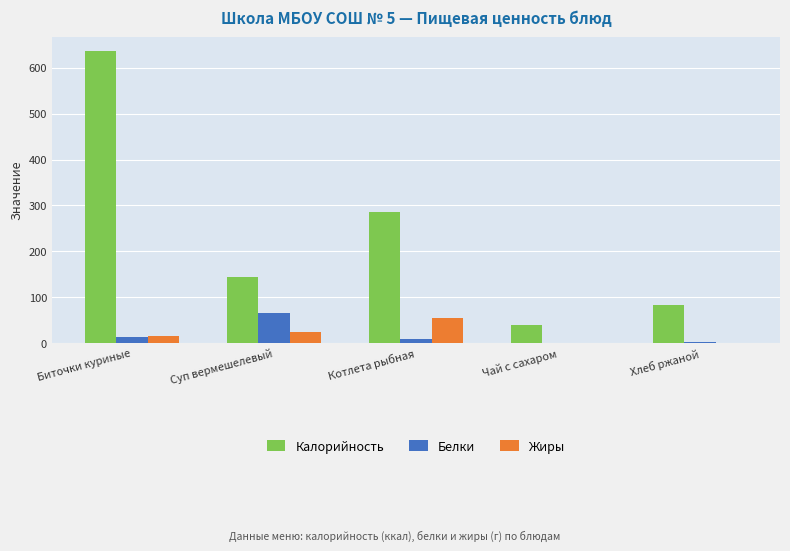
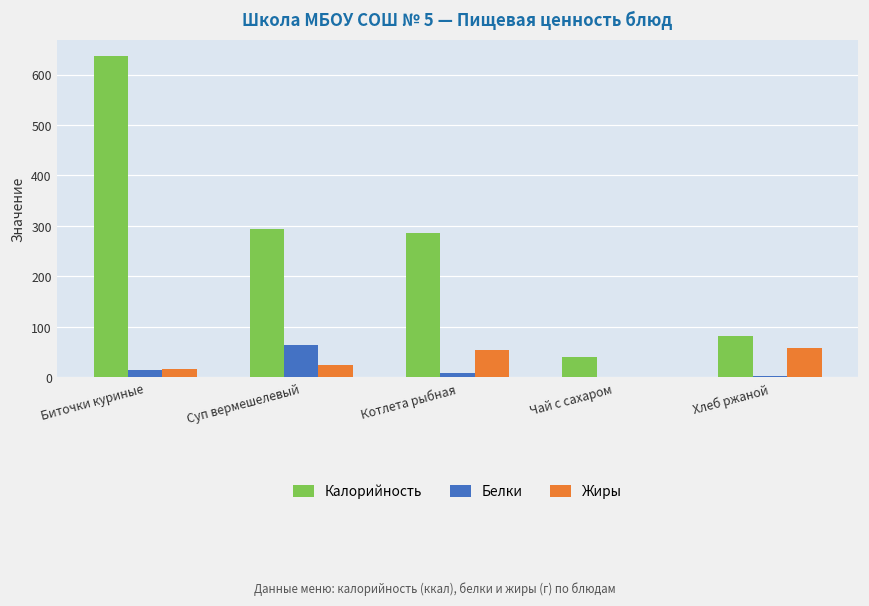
Калорийность, Суп вермешелевый: 140 -> 290
Жиры, Хлеб ржаной: 0 -> 60
